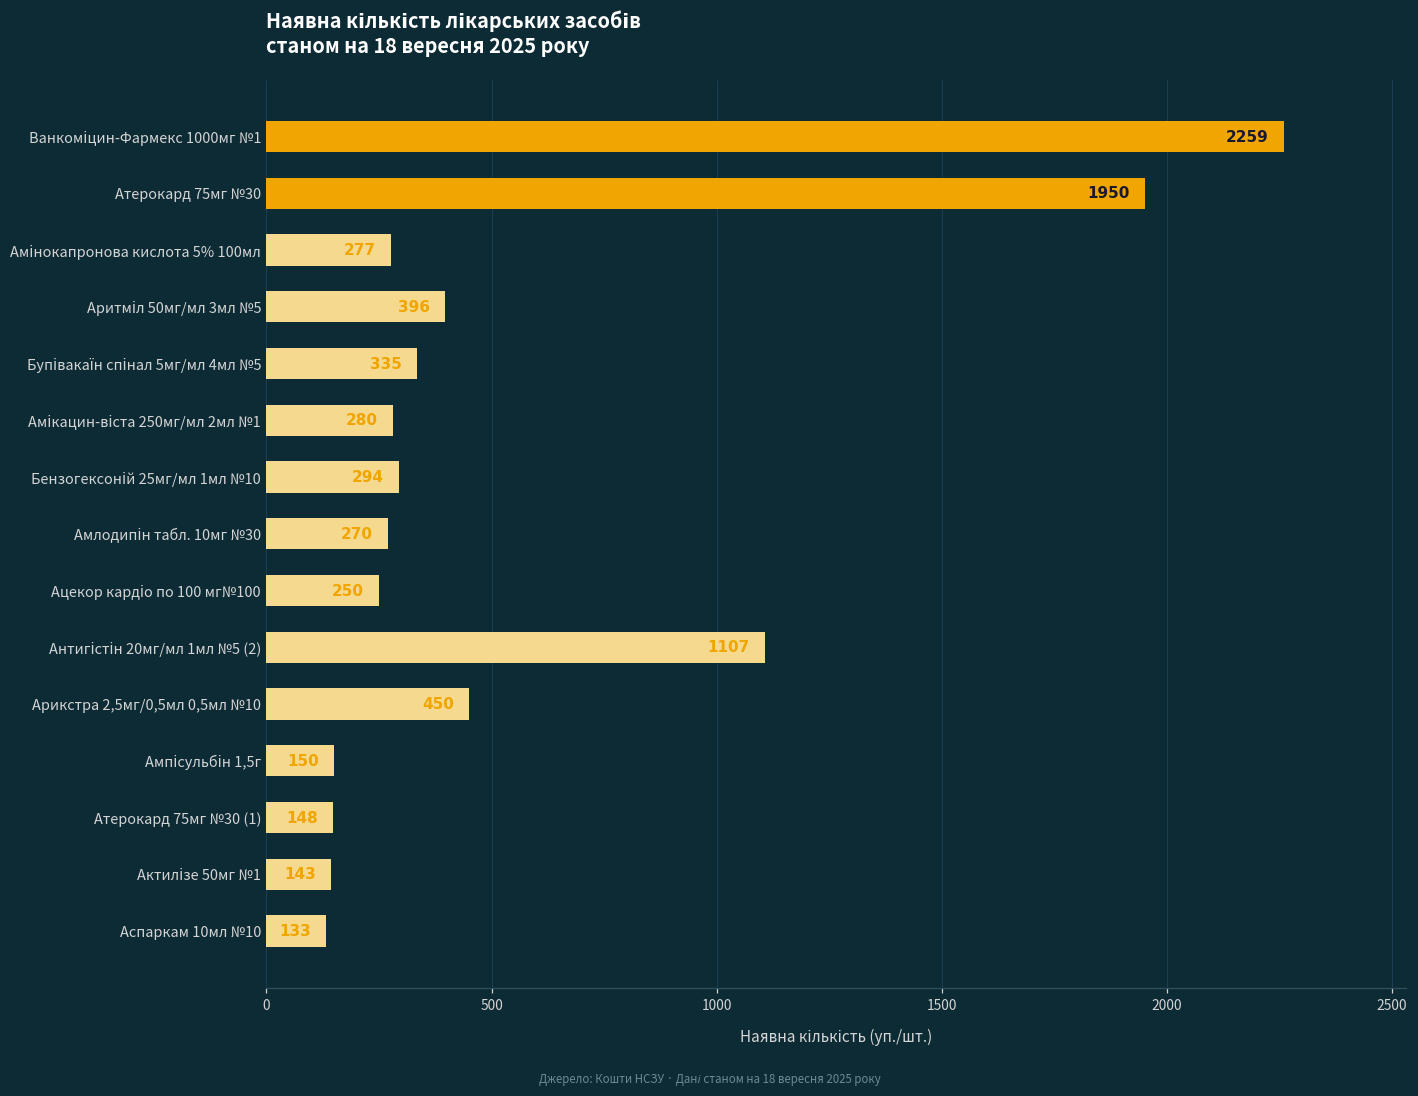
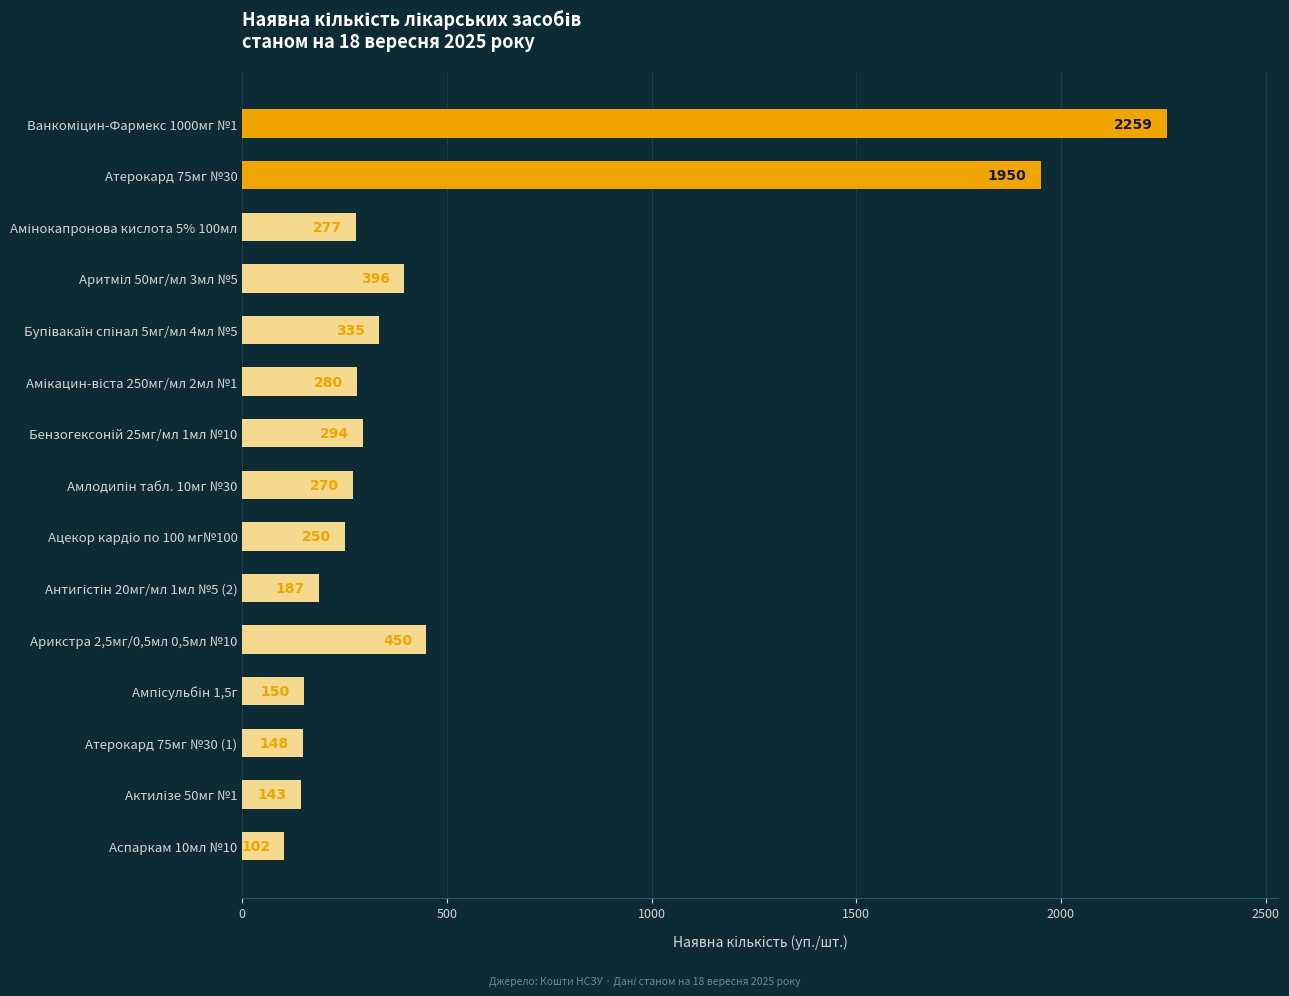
Антигістін 20мг/мл 1мл №5 (2): 1107 -> 187
Аспаркам 10мл №10: 133 -> 102
